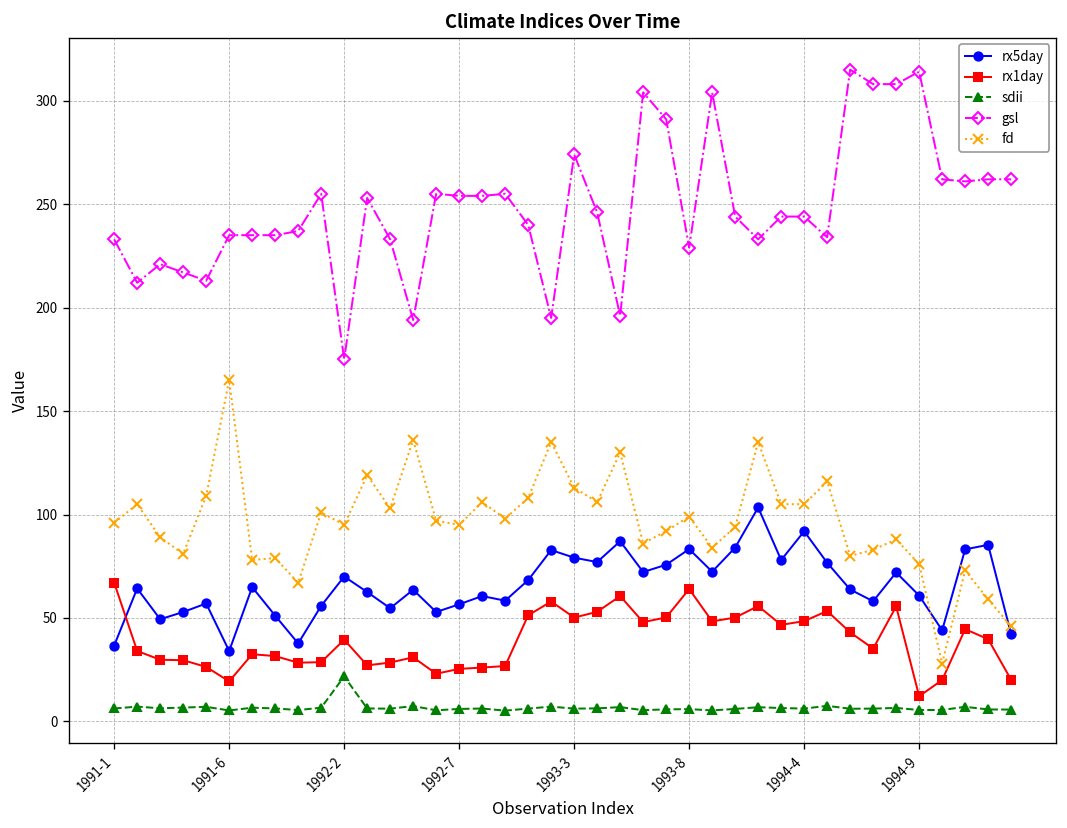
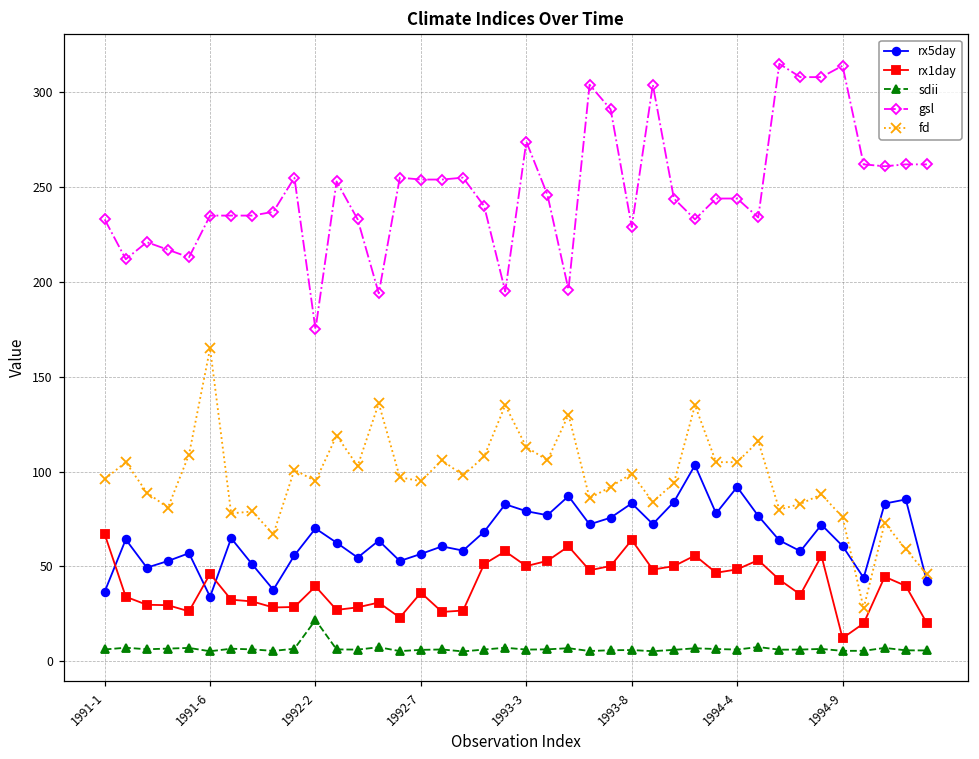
rx1day, 1991-6: 19 -> 46
rx1day, 1992-7: 25 -> 36
